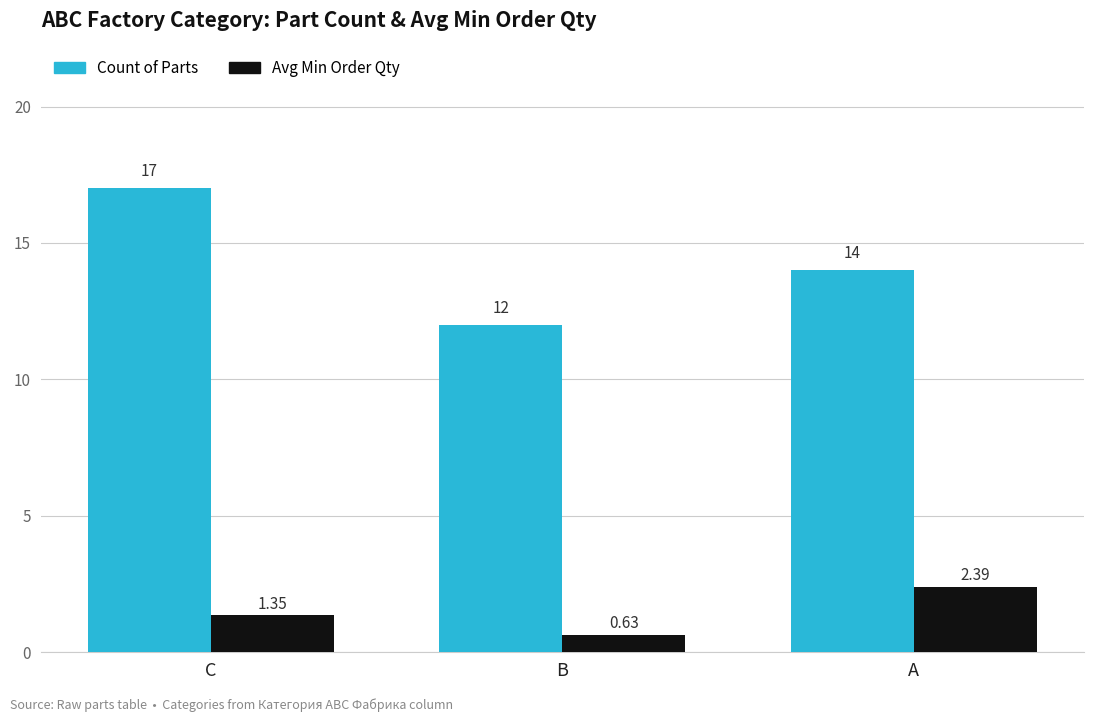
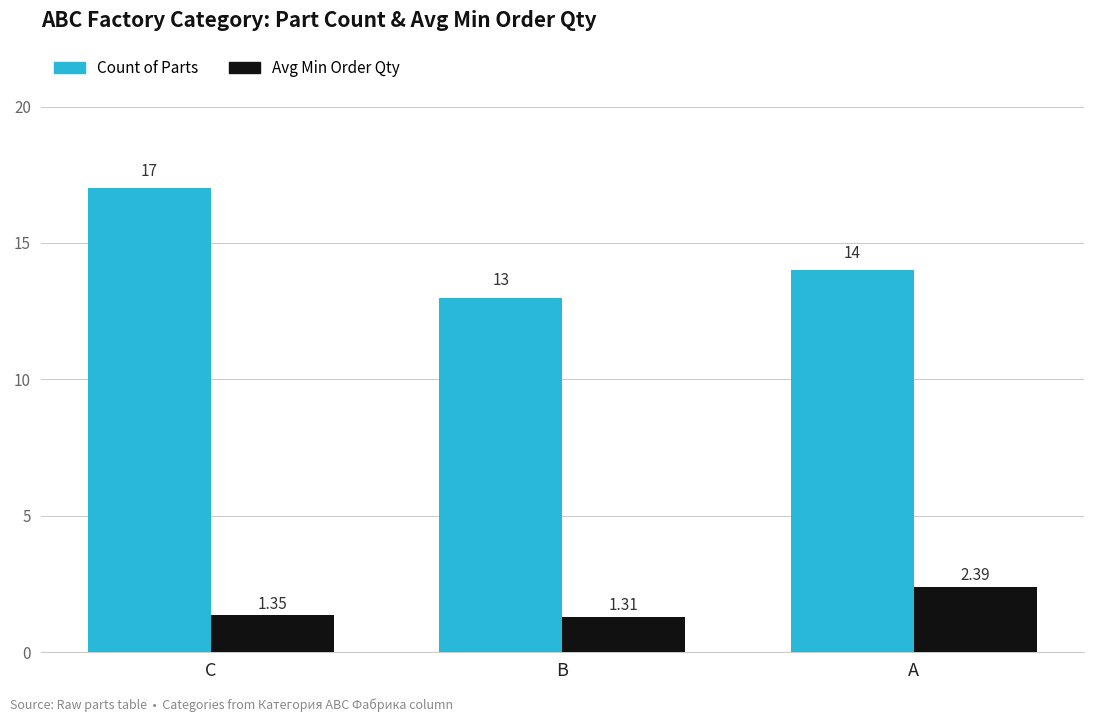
Count of Parts, B: 12 -> 13
Avg Min Order Qty, B: 0.63 -> 1.31
